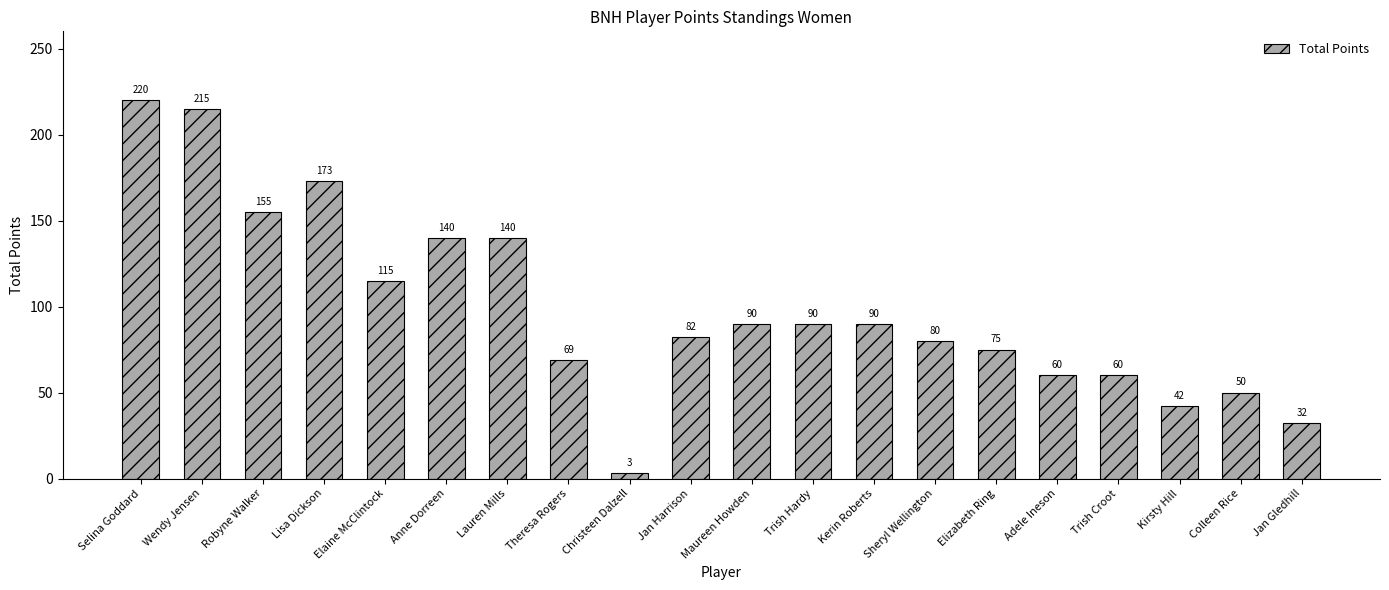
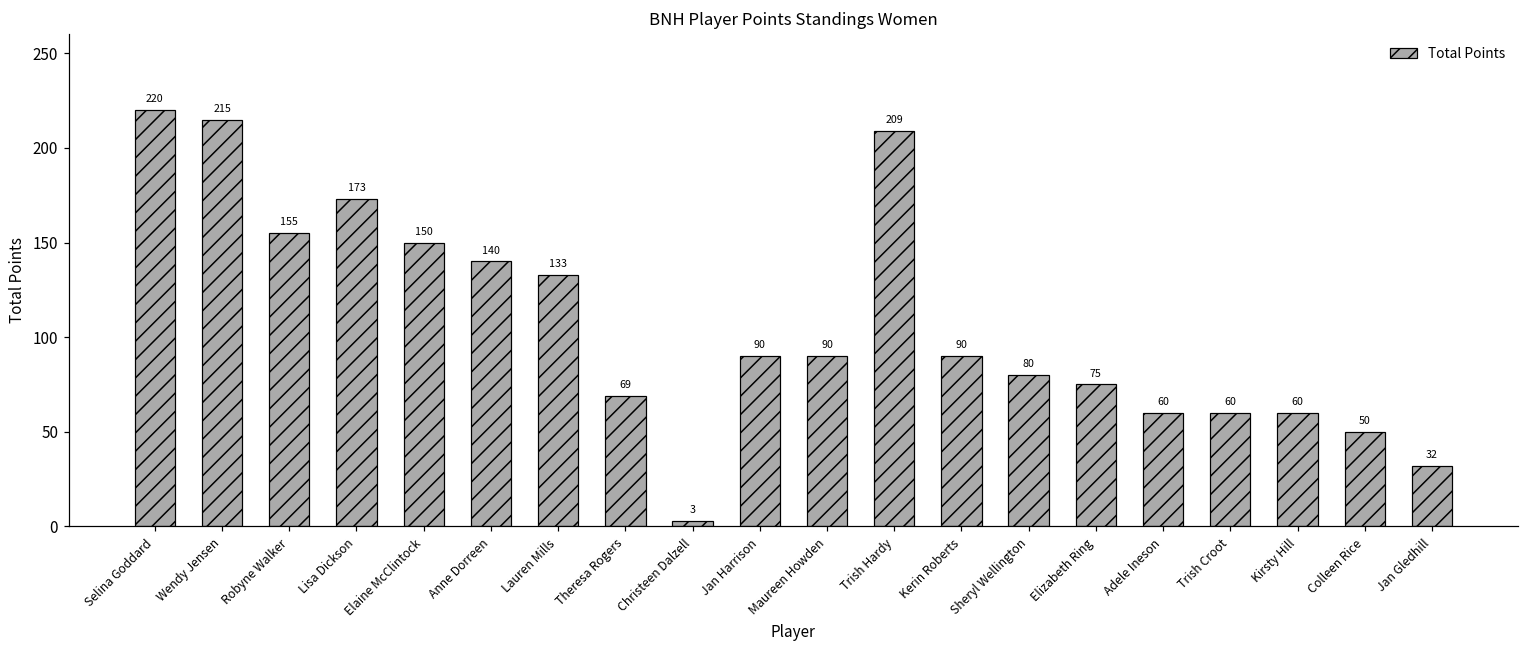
Elaine McClintock: 115 -> 150
Lauren Mills: 140 -> 133
Jan Harrison: 82 -> 90
Trish Hardy: 90 -> 209
Kirsty Hill: 42 -> 60
